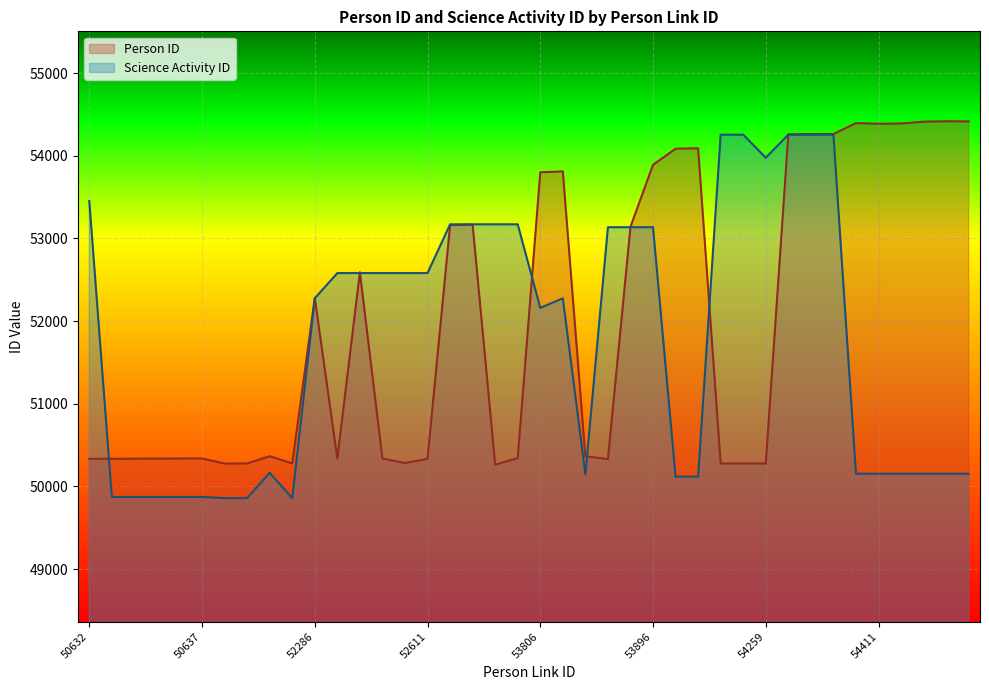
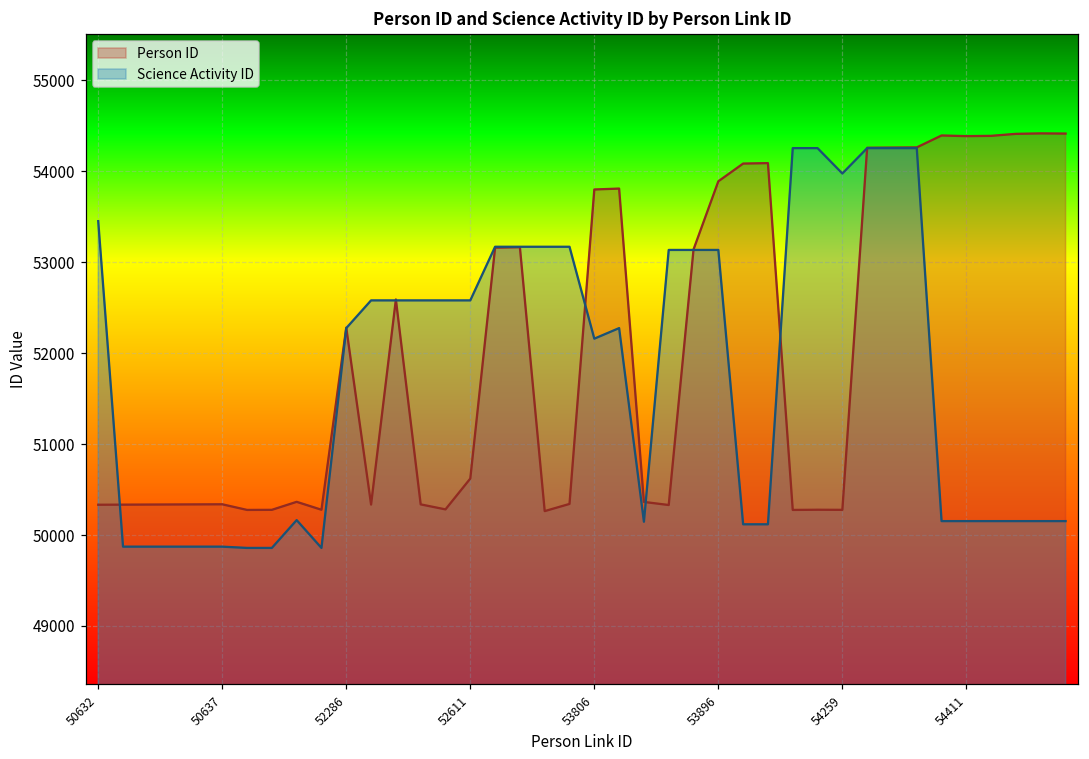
Person ID, 52611: 50300 -> 50600
